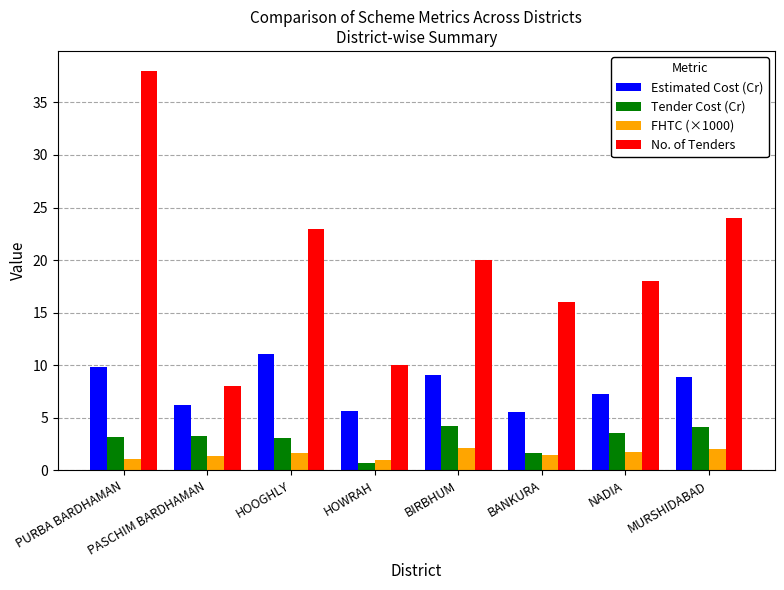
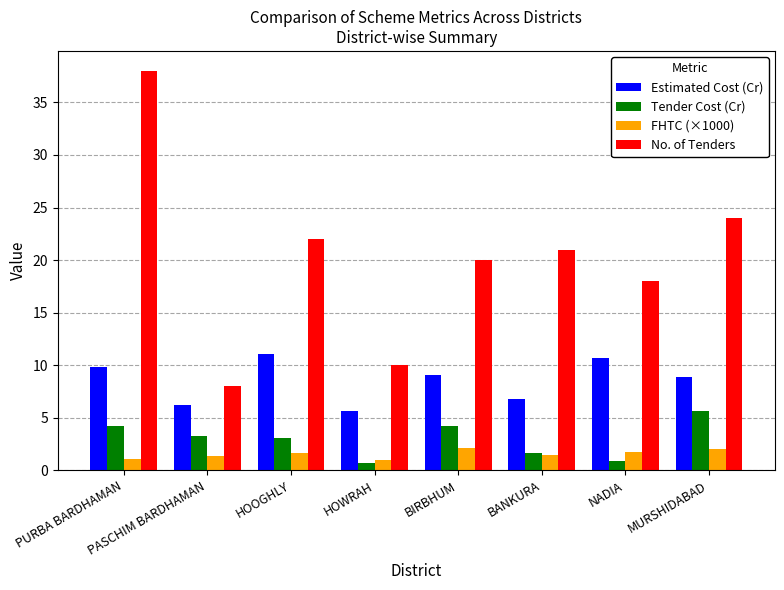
Tender Cost (Cr), PURBA BARDHAMAN: 3.2 -> 4.2
No. of Tenders, HOOGHLY: 23 -> 22
Estimated Cost (Cr), BANKURA: 5.5 -> 6.8
No. of Tenders, BANKURA: 16 -> 21
Estimated Cost (Cr), NADIA: 7.3 -> 10.7
Tender Cost (Cr), NADIA: 3.5 -> 0.9
Tender Cost (Cr), MURSHIDABAD: 4.1 -> 5.6
